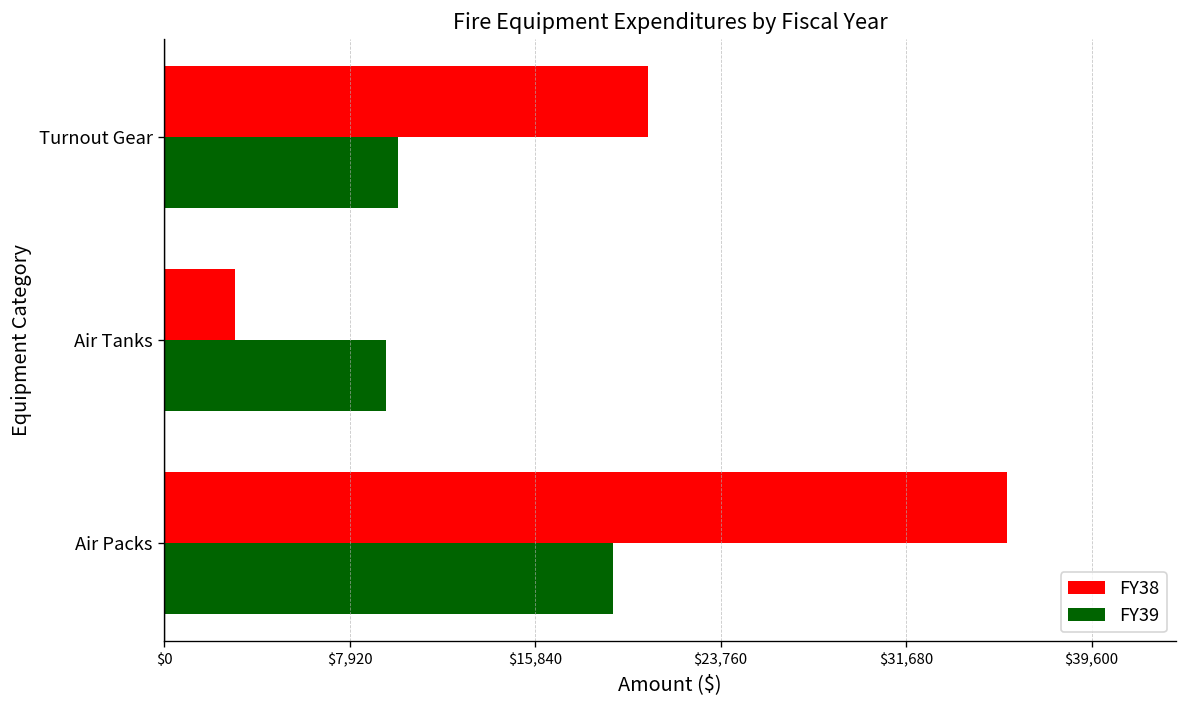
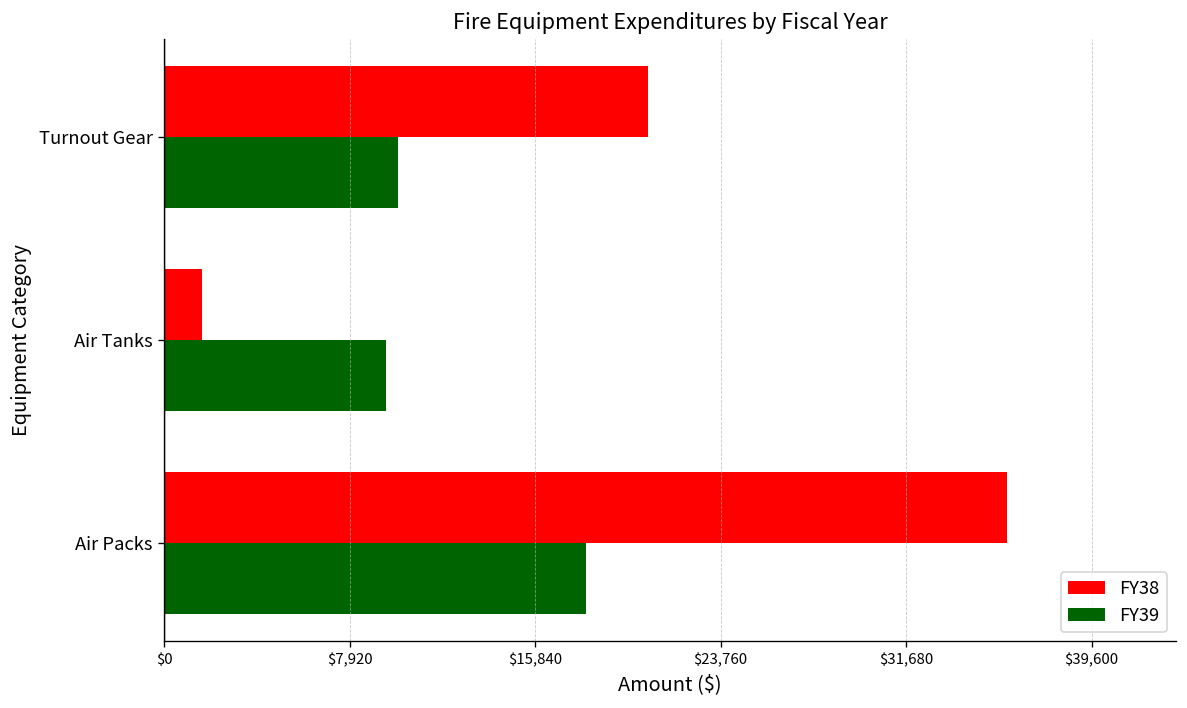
FY38, Air Tanks: $3,000 -> $1,600
FY39, Air Packs: $19,200 -> $18,000
